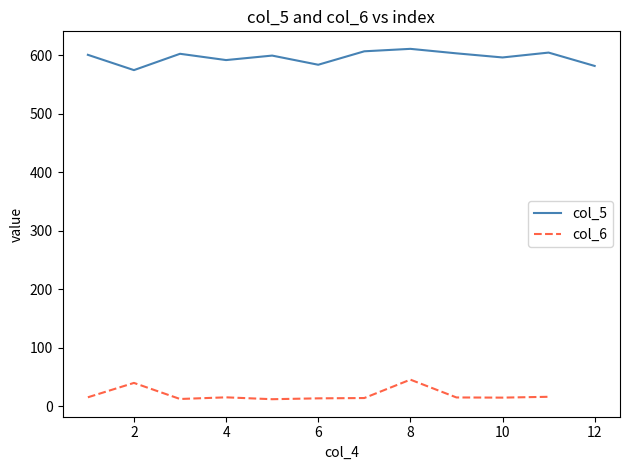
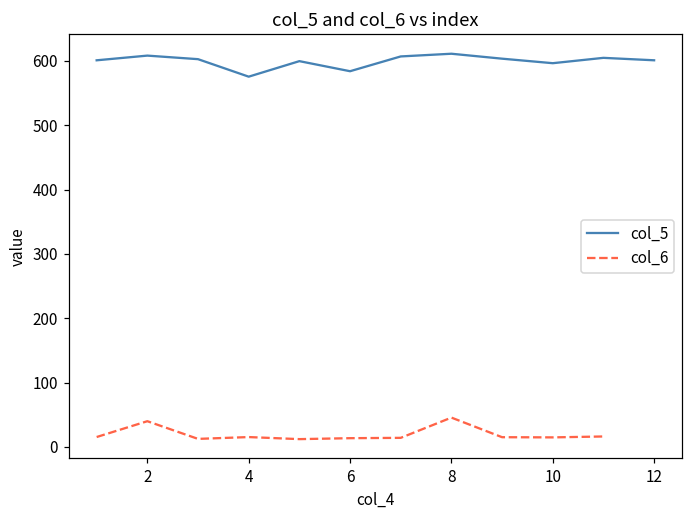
col_5, 2: 570 -> 610
col_5, 4: 590 -> 580
col_5, 12: 580 -> 600
